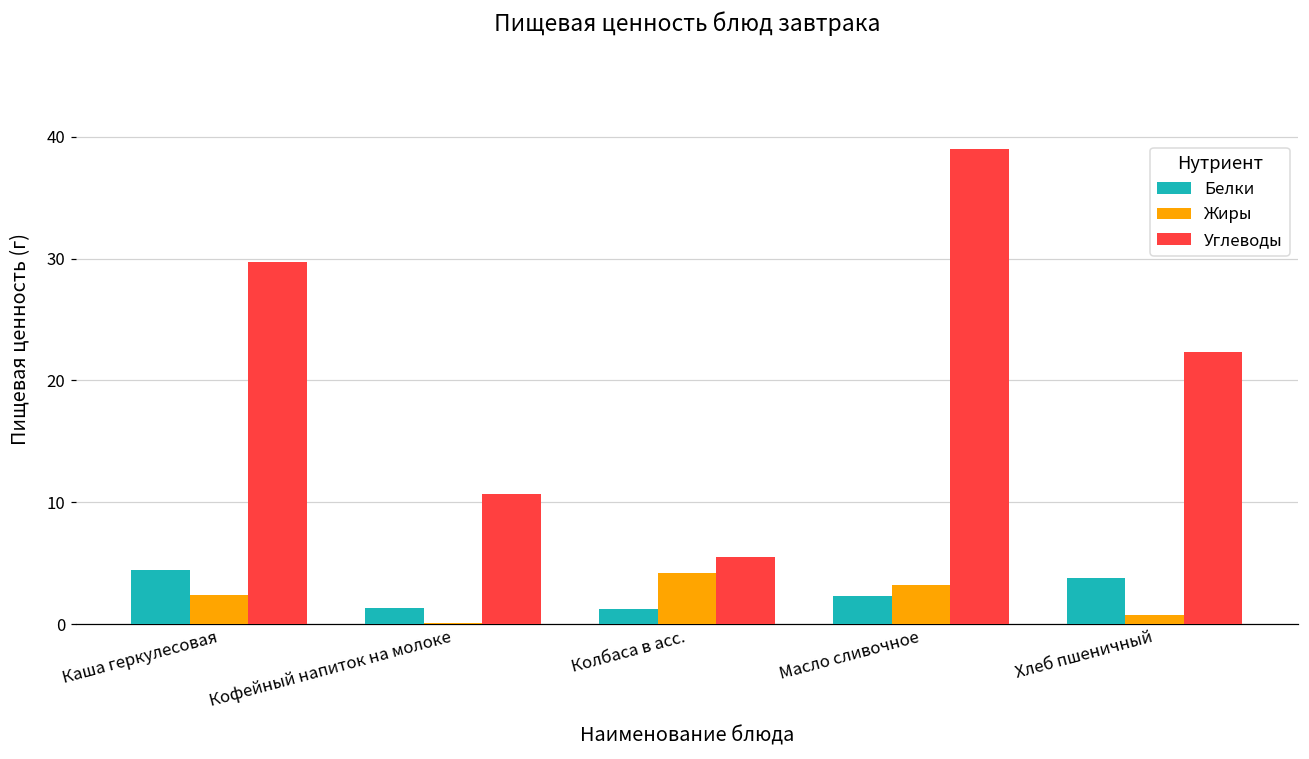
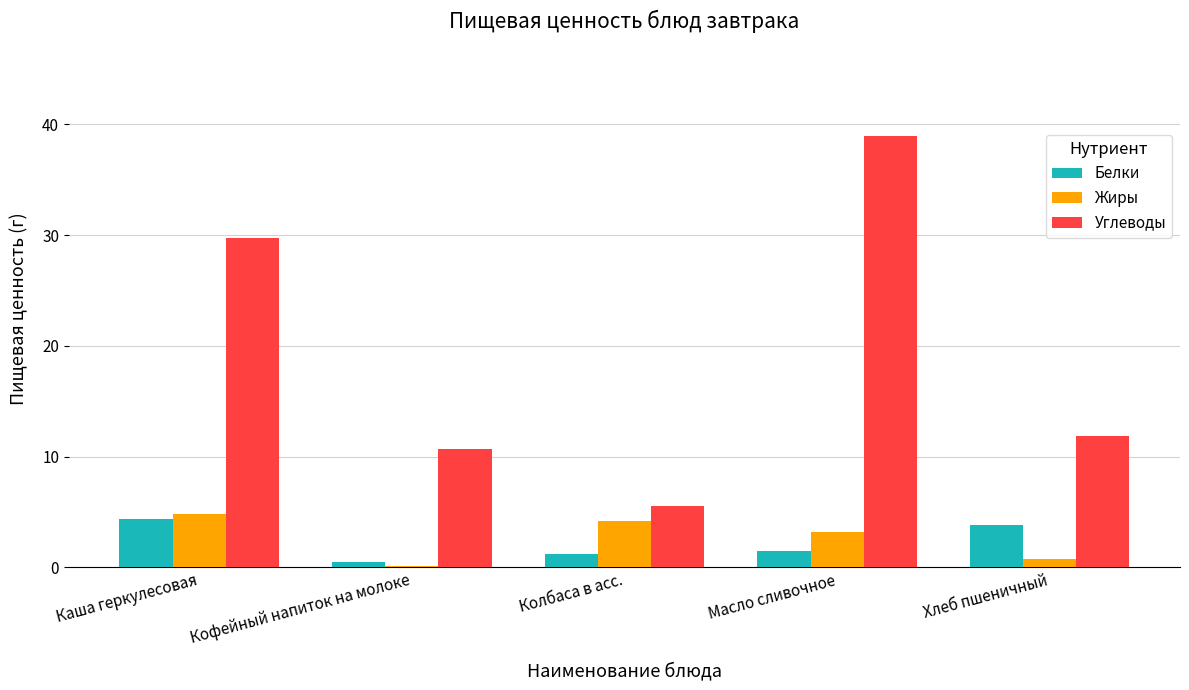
Жиры, Каша геркулесовая: 2.4 -> 4.8
Белки, Кофейный напиток на молоке: 1.3 -> 0.5
Белки, Масло сливочное: 2.3 -> 1.5
Углеводы, Хлеб пшеничный: 22.3 -> 11.9
